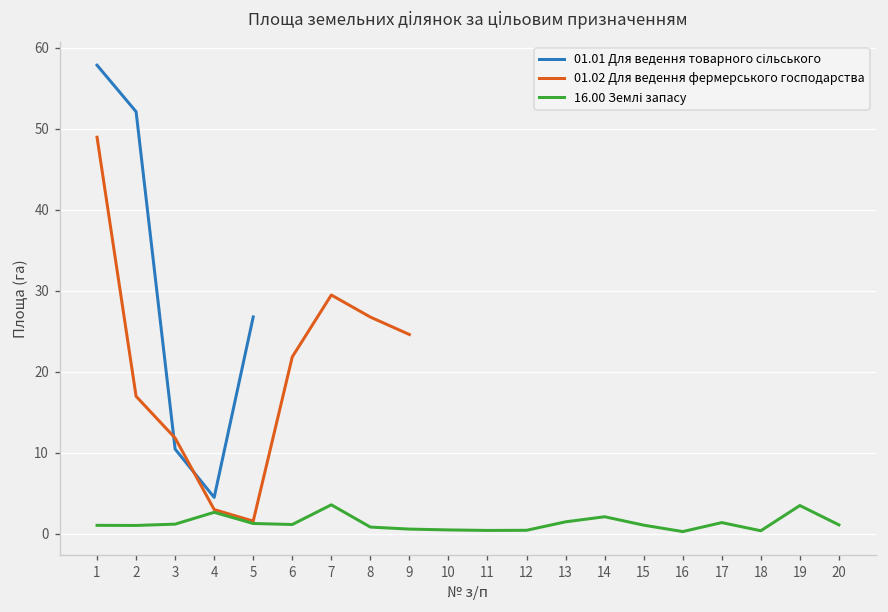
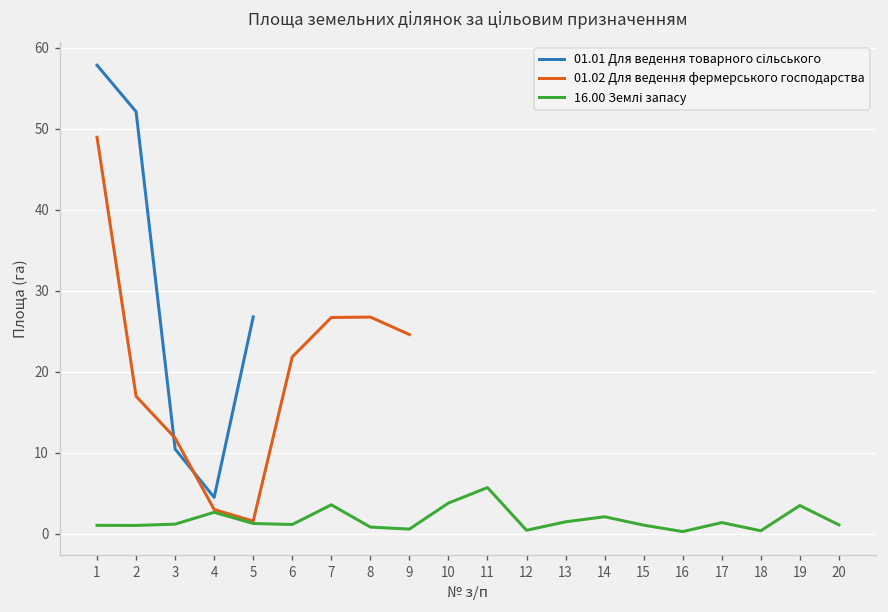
01.02 Для ведення фермерського господарства, 7: 29 -> 27
16.00 Землі запасу, 10: 0 -> 4
16.00 Землі запасу, 11: 0 -> 6
